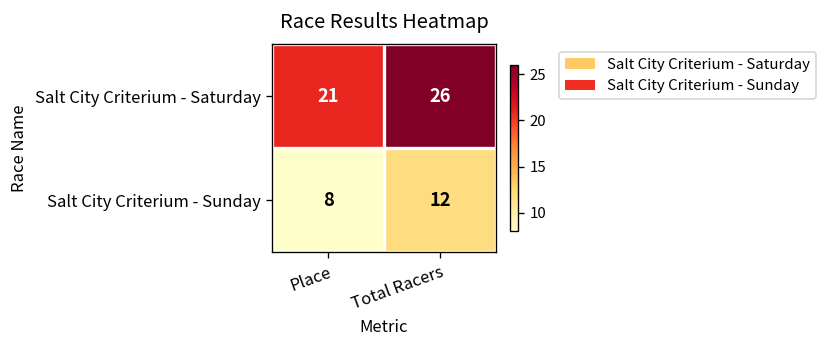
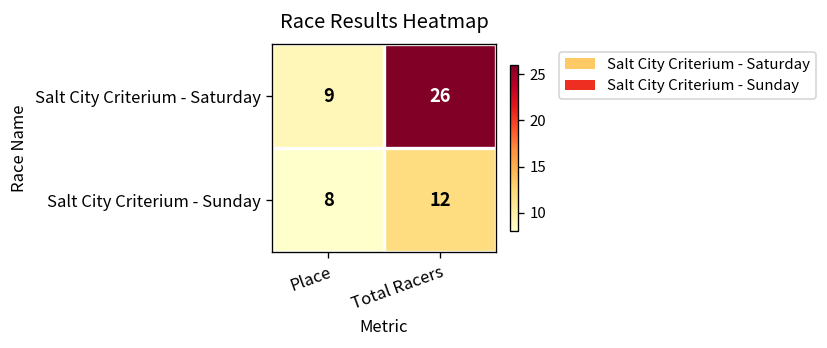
Salt City Criterium - Saturday, Place: 21 -> 9
